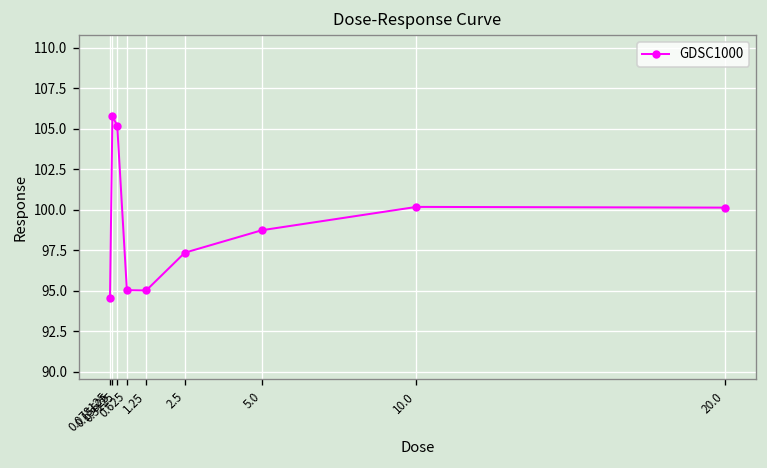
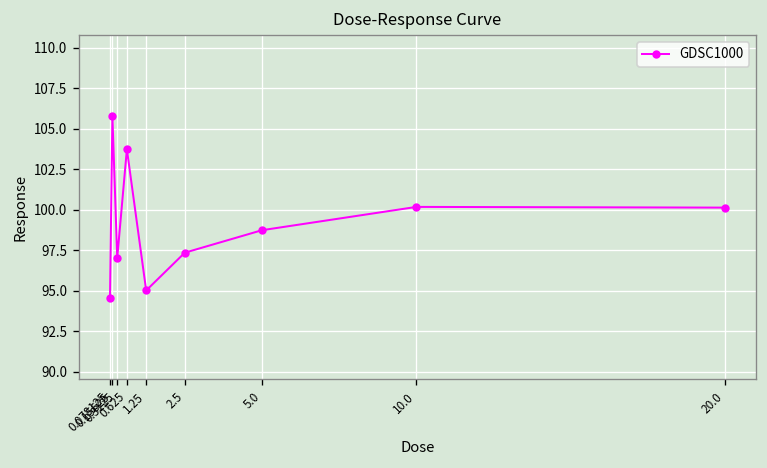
0.3125: 105.2 -> 97.0
0.625: 95.0 -> 103.7
